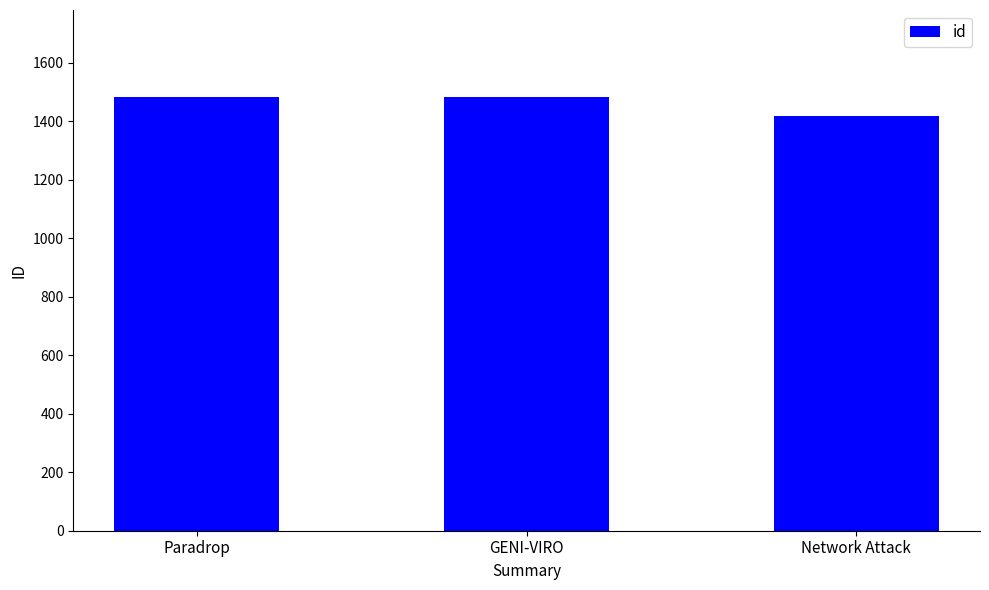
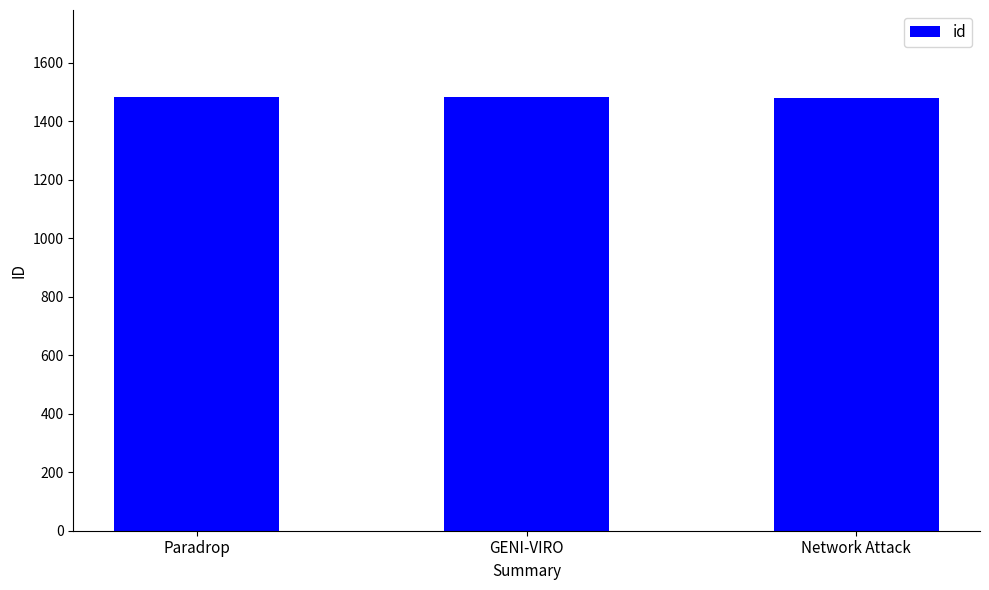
Network Attack: 1420 -> 1480
